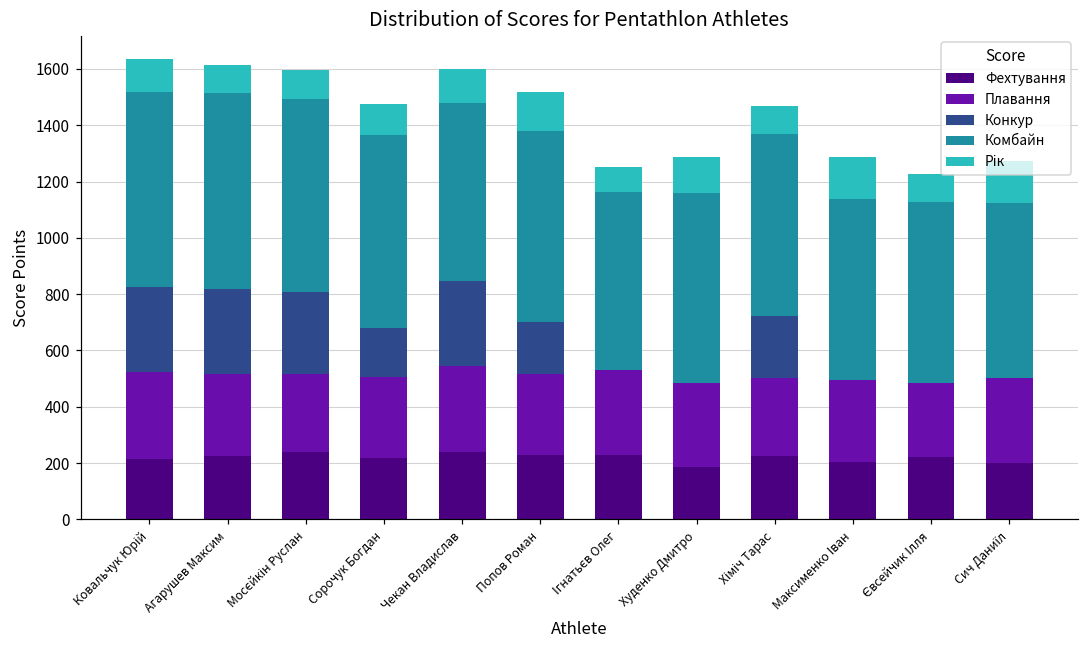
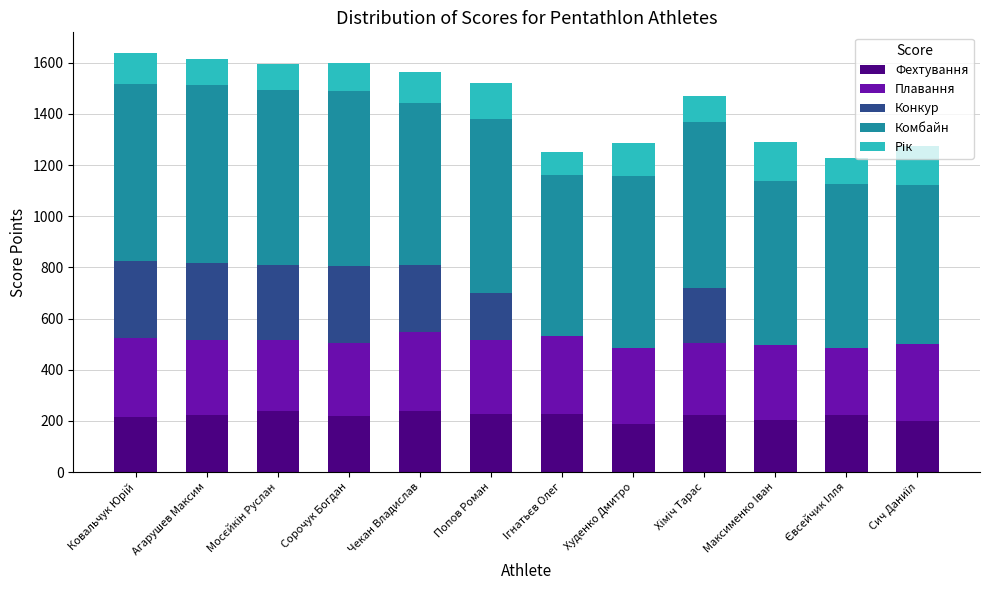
Конкур, Сорочук Богдан: 180 -> 300
Конкур, Чекан Владислав: 300 -> 260
